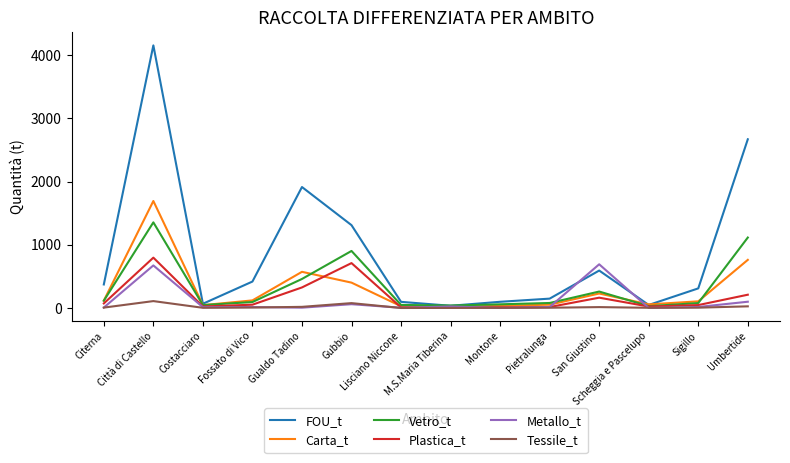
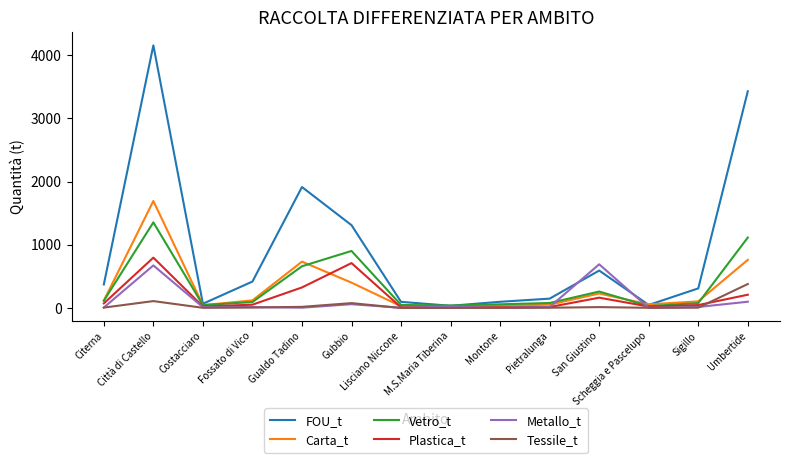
Carta_t, Gualdo Tadino: 600 -> 700
Vetro_t, Gualdo Tadino: 500 -> 700
FOU_t, Umbertide: 2700 -> 3400
Tessile_t, Umbertide: 0 -> 400
